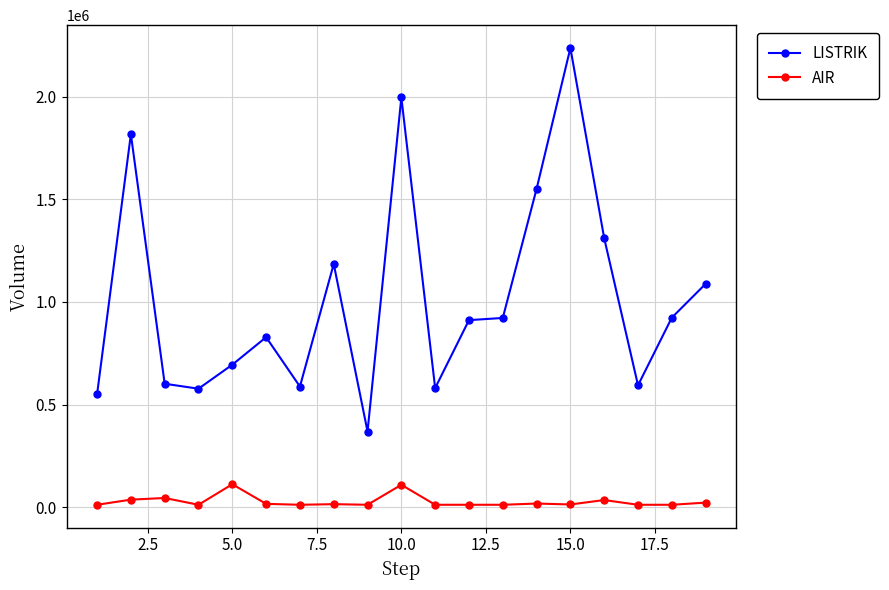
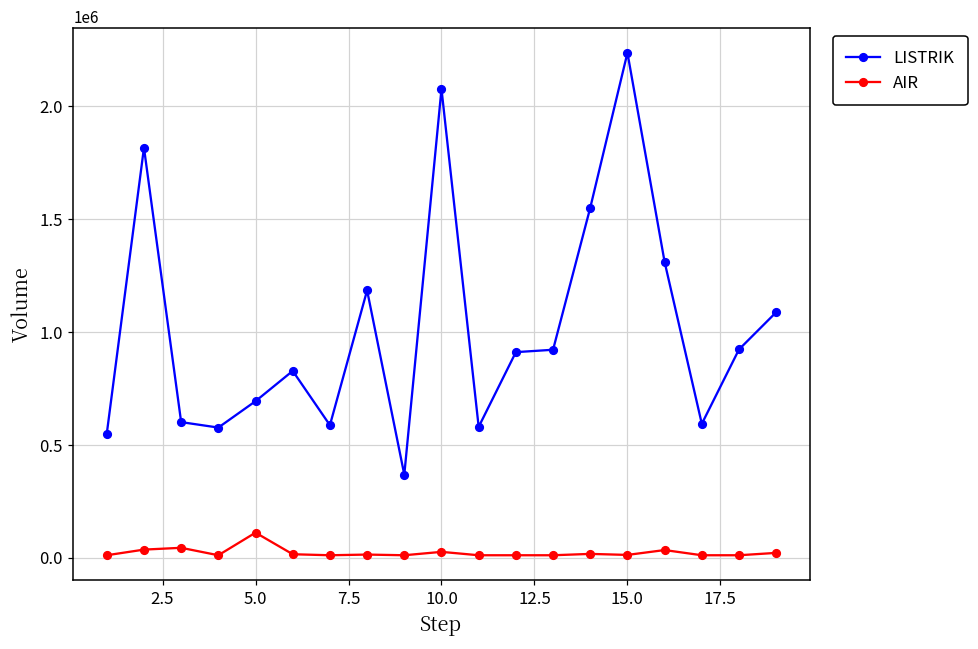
LISTRIK, 10.0: 2000000 -> 2080000
AIR, 10.0: 110000 -> 30000
